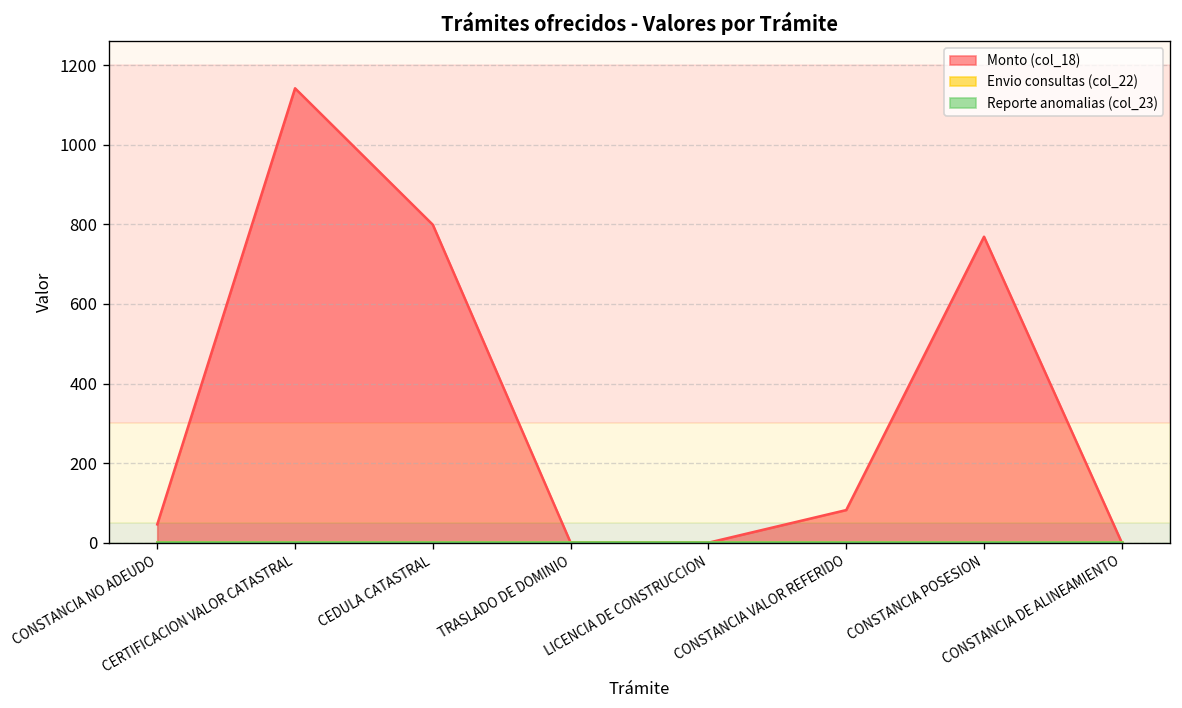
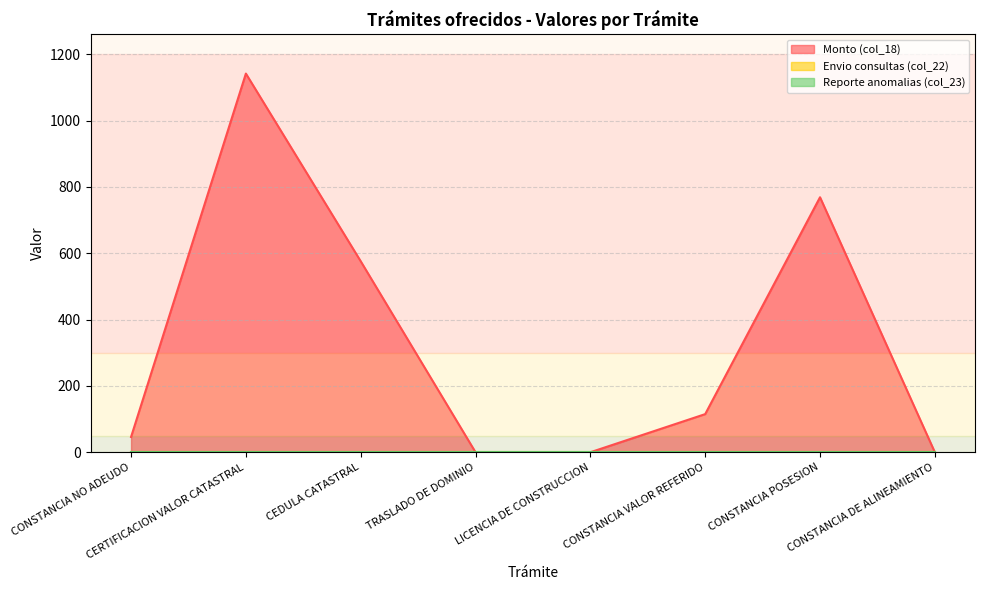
Monto (col_18), CEDULA CATASTRAL: 800 -> 580
Monto (col_18), CONSTANCIA VALOR REFERIDO: 80 -> 120
